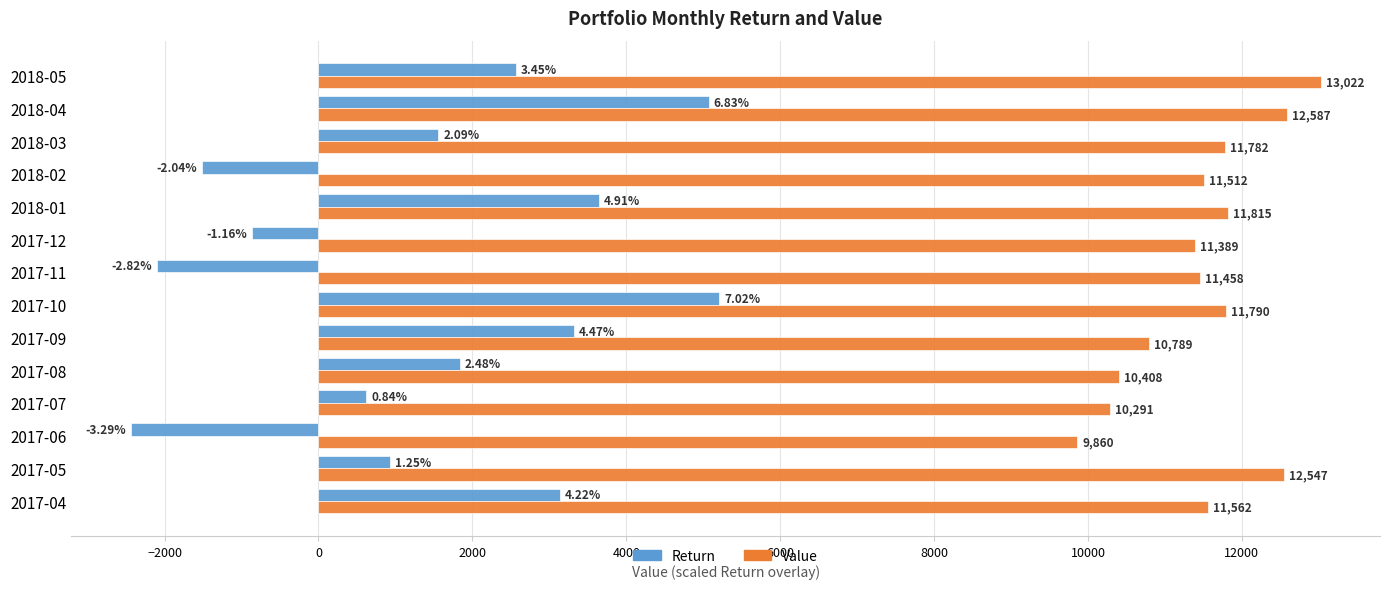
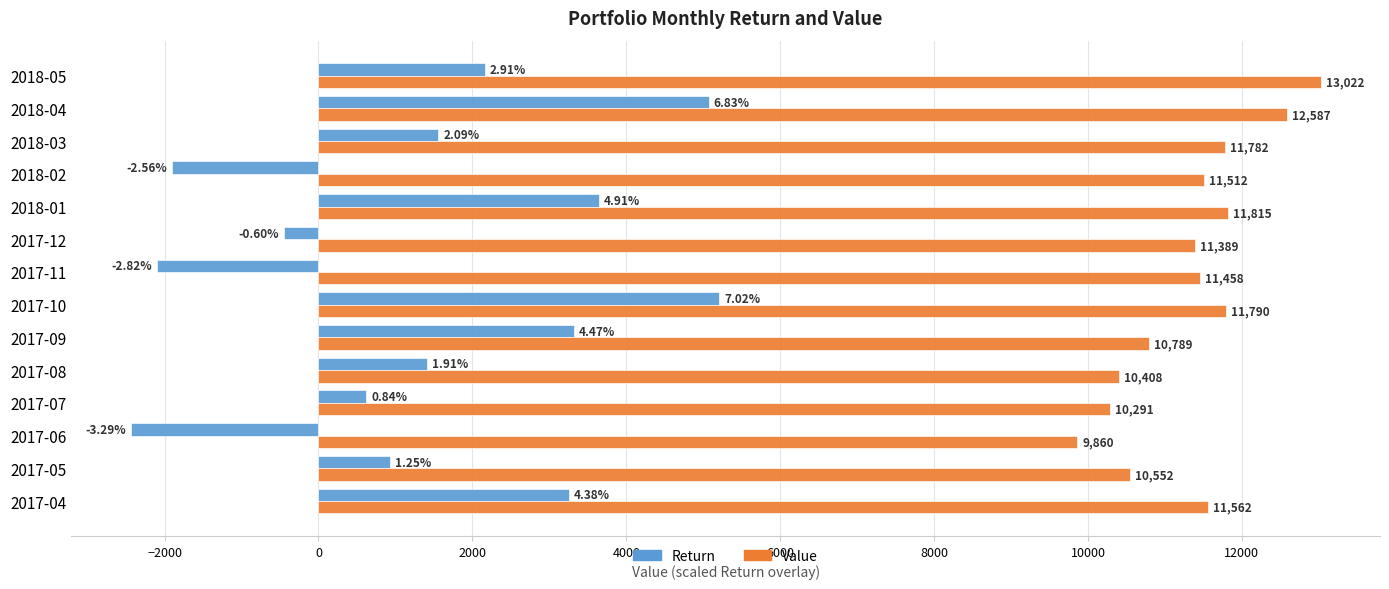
Return, 2018-05: 3.45% -> 2.91%
Return, 2018-02: -2.04% -> -2.56%
Return, 2017-12: -1.16% -> -0.60%
Return, 2017-08: 2.48% -> 1.91%
Value, 2017-05: 12,547 -> 10,552
Return, 2017-04: 4.22% -> 4.38%
